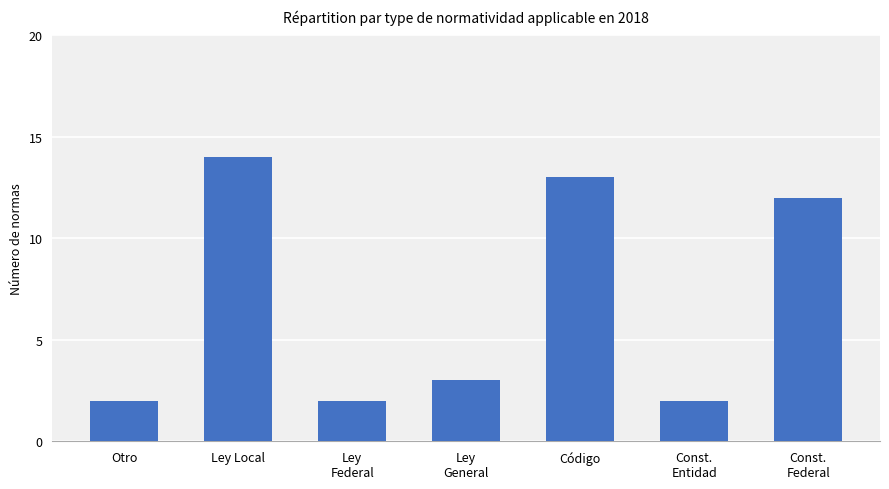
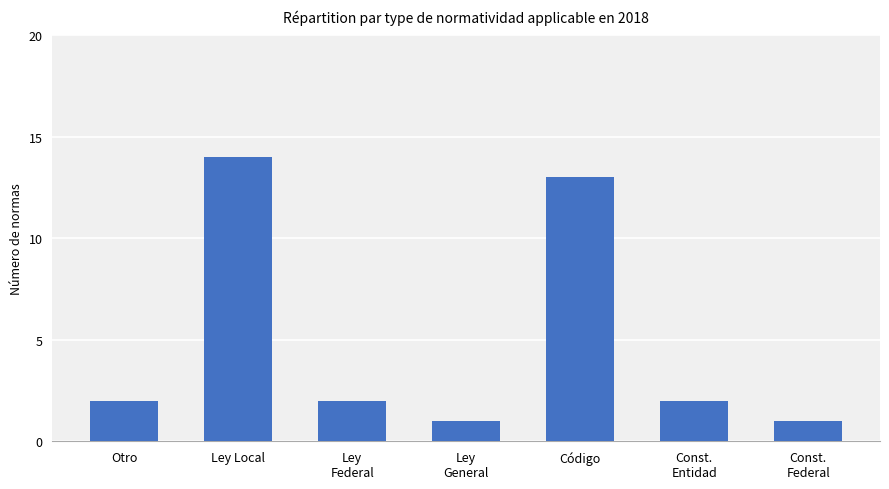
Ley General: 3 -> 1
Const. Federal: 12 -> 1
